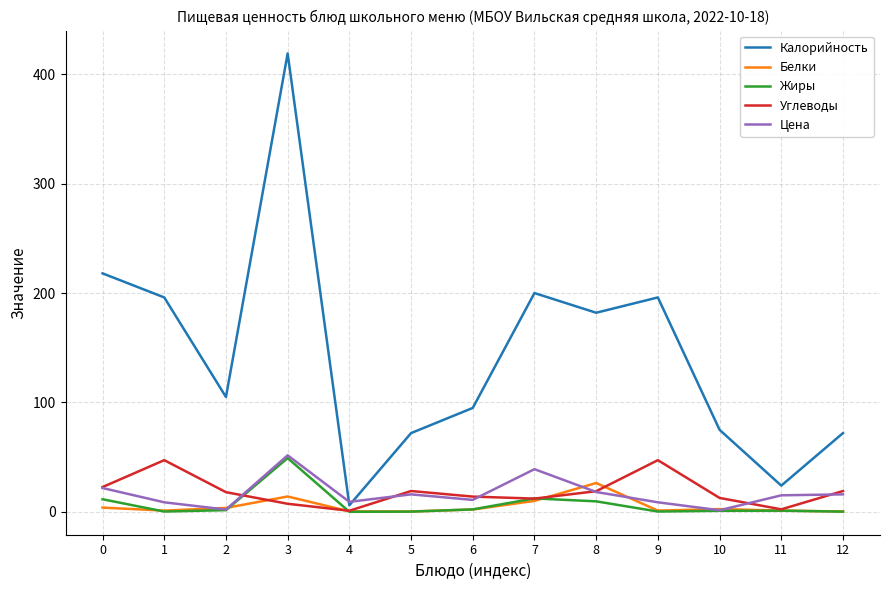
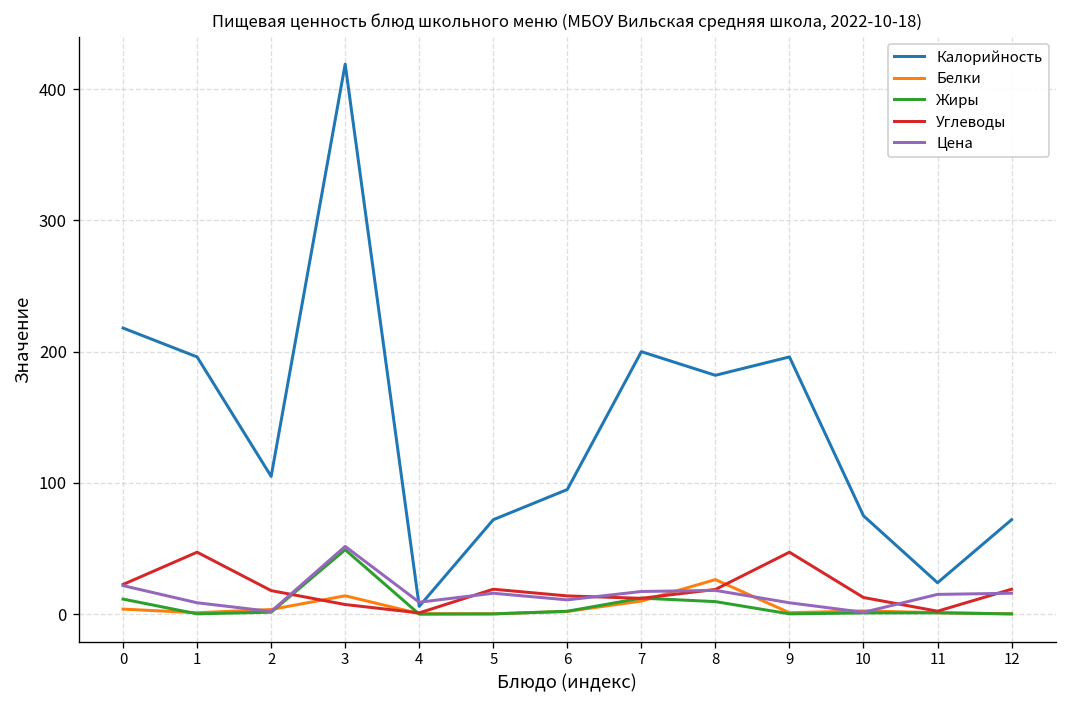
Цена, 7: 39 -> 17
